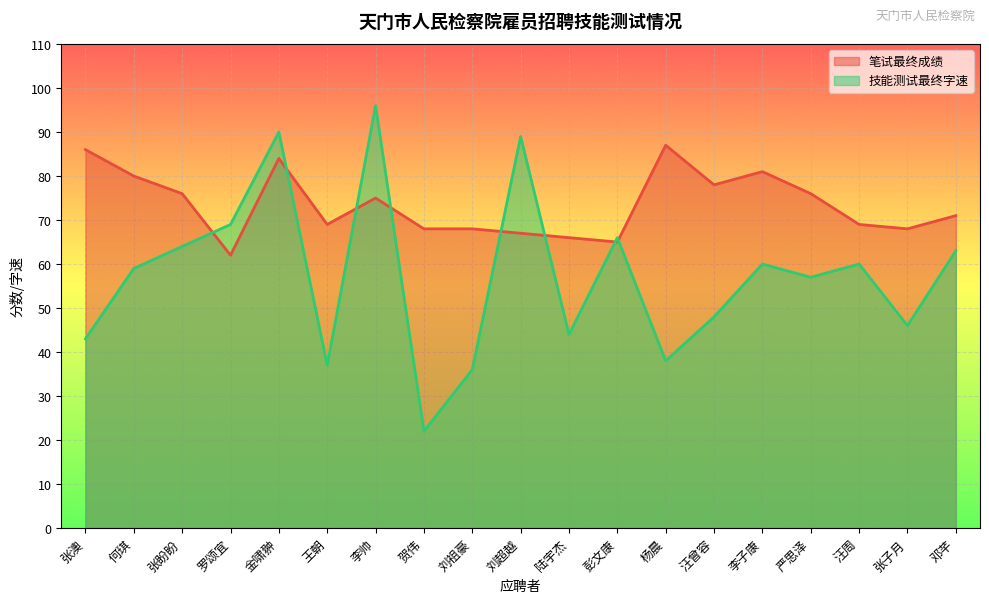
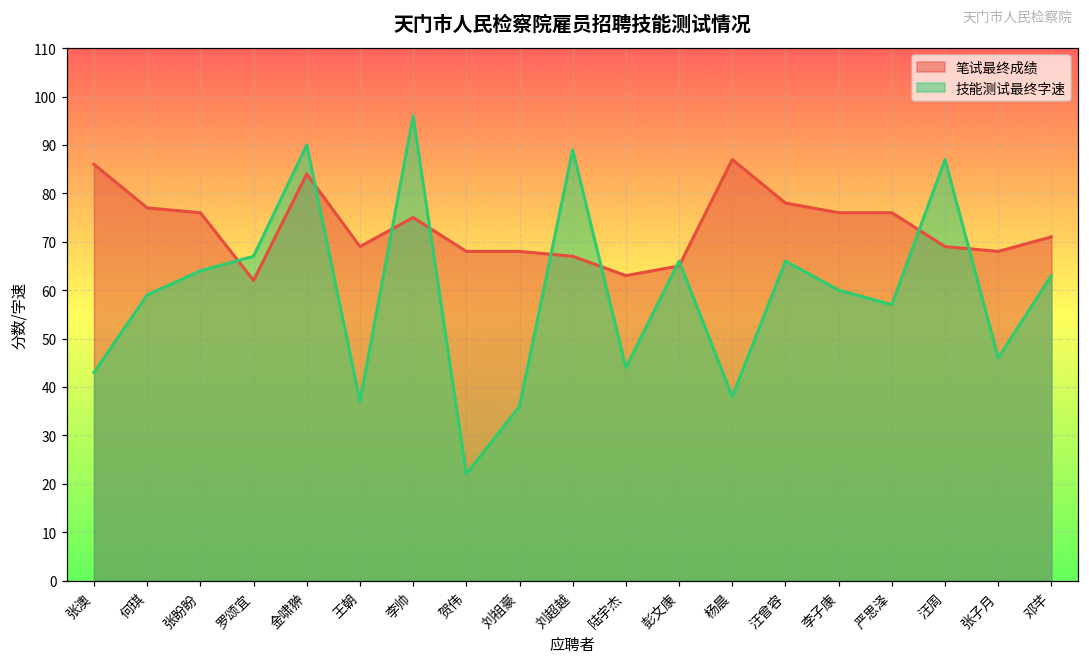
笔试最终成绩, 何琪: 80 -> 77
技能测试最终字速, 罗颂宜: 69 -> 67
笔试最终成绩, 陆宇杰: 66 -> 63
技能测试最终字速, 汪曾容: 48 -> 66
笔试最终成绩, 李子康: 81 -> 76
技能测试最终字速, 汪周: 60 -> 87
